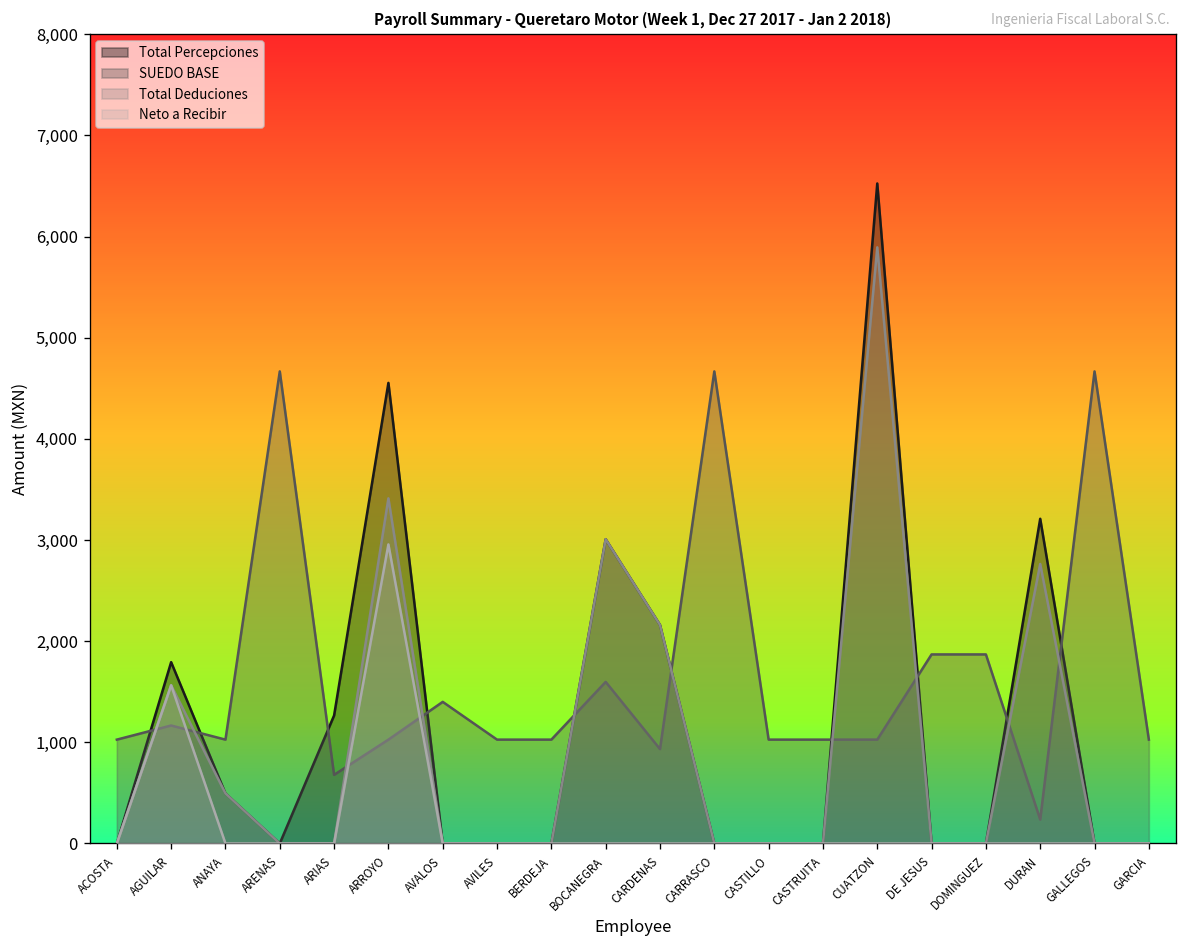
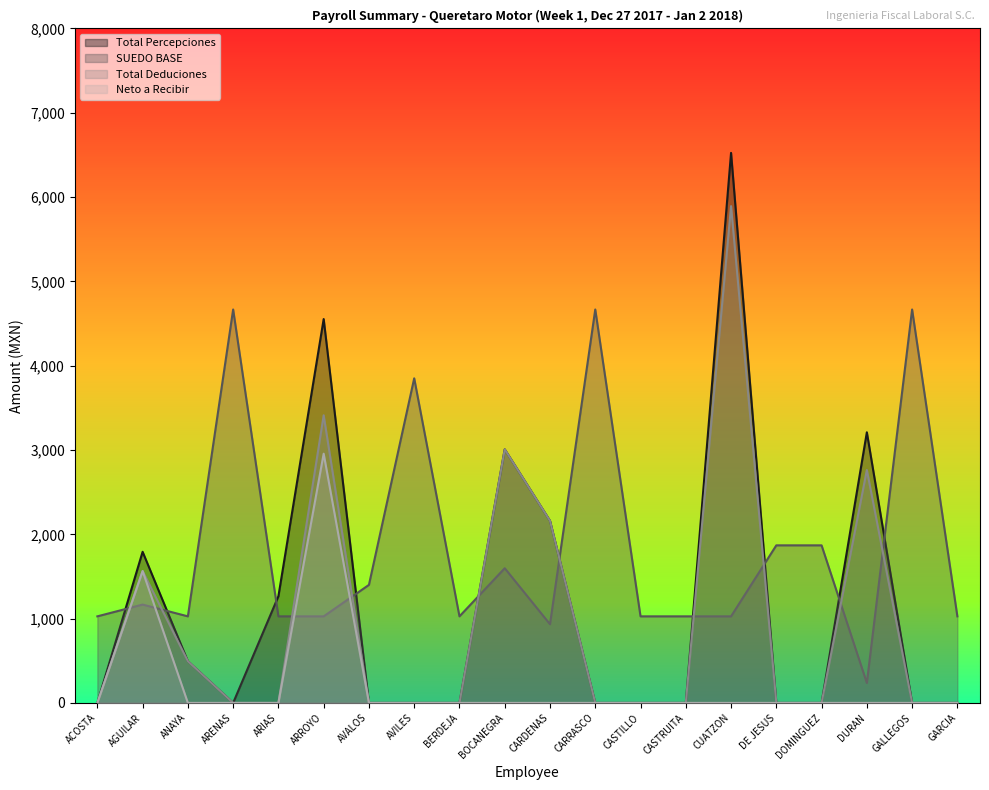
SUEDO BASE, ARIAS: 700 -> 1,000
SUEDO BASE, AVILES: 1,000 -> 3,900
